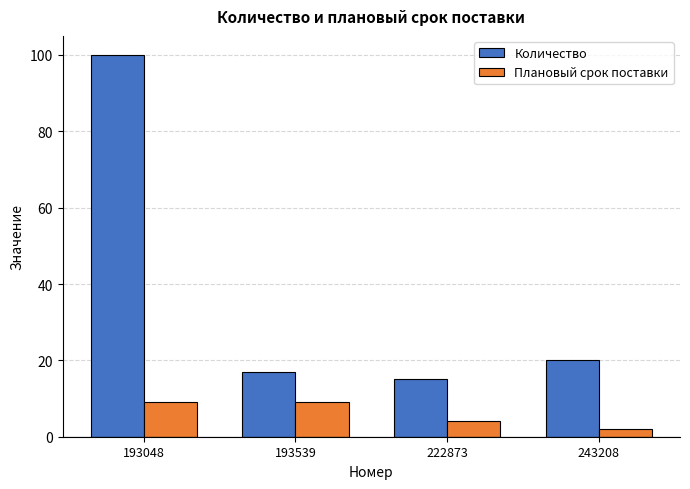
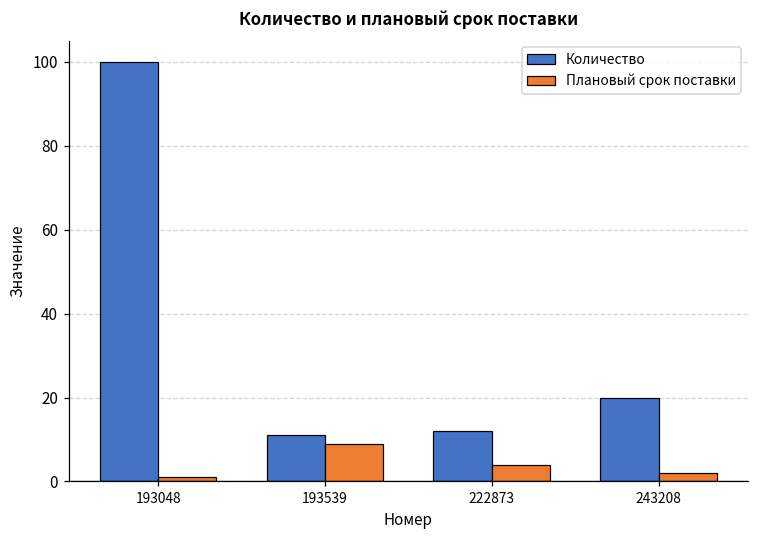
Плановый срок поставки, 193048: 9 -> 1
Количество, 193539: 17 -> 11
Количество, 222873: 15 -> 12
